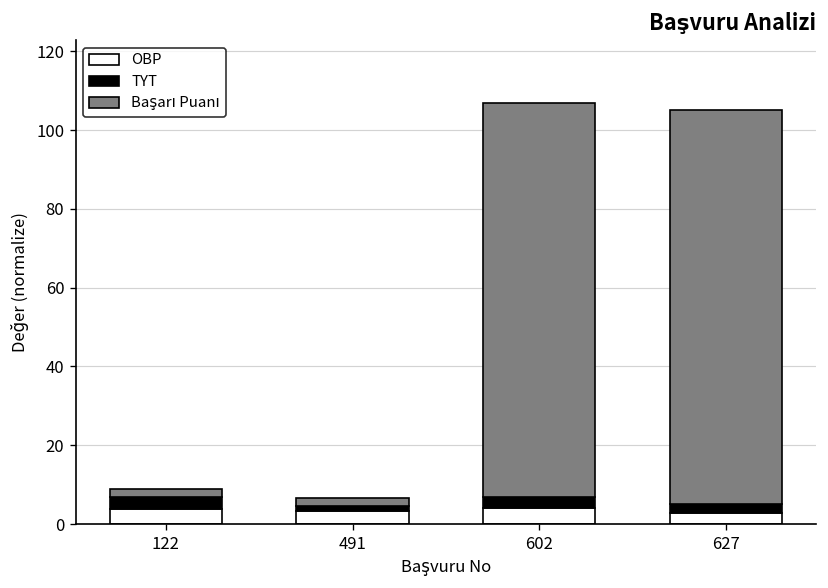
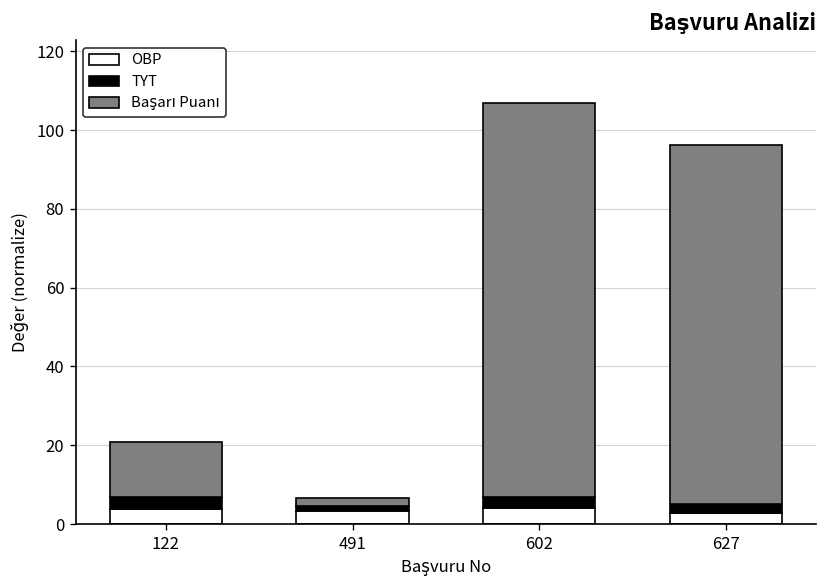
Başarı Puanı, 122: 2 -> 14
Başarı Puanı, 627: 100 -> 91
